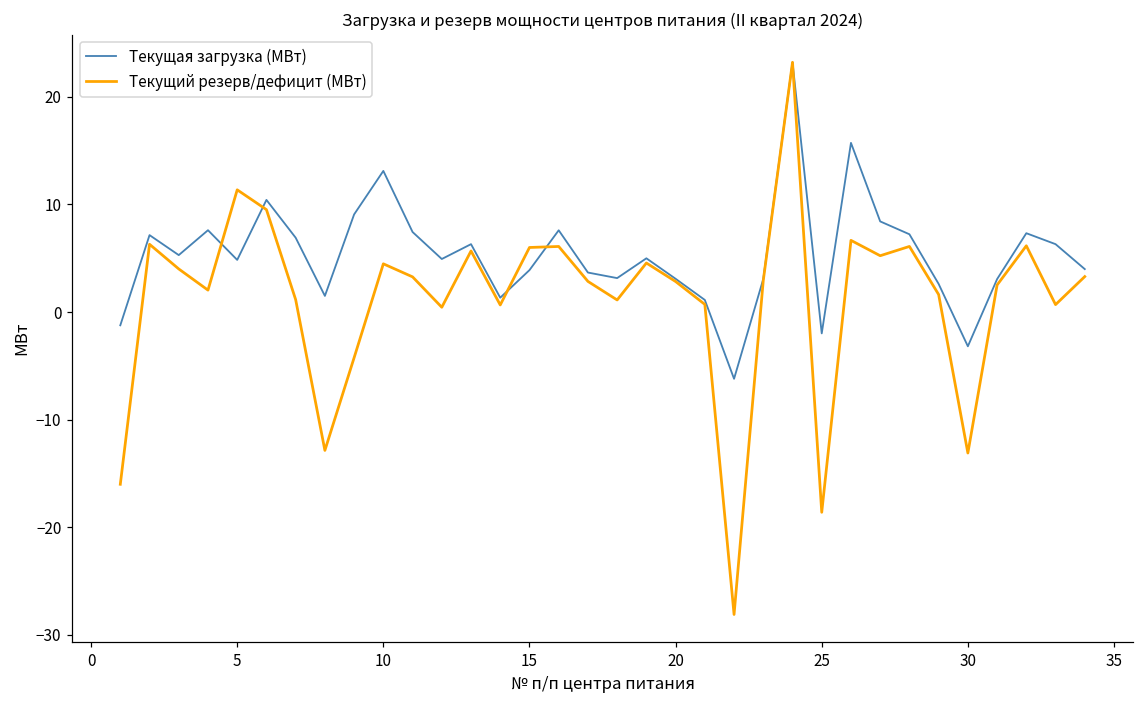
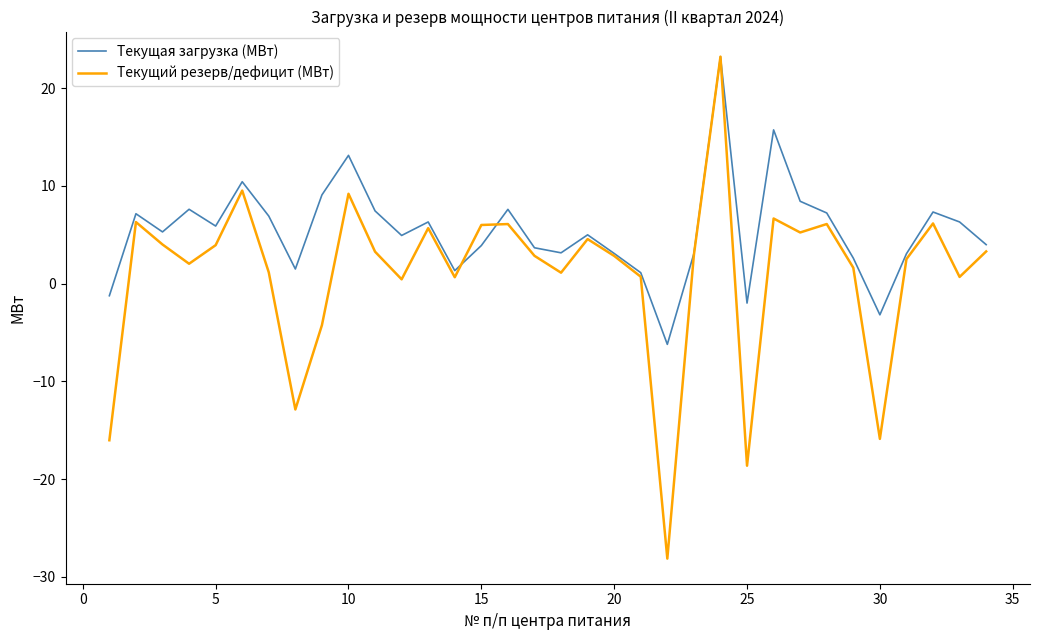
Текущая загрузка (МВт), 5: 5 -> 6
Текущий резерв/дефицит (МВт), 5: 11 -> 4
Текущий резерв/дефицит (МВт), 10: 4 -> 9
Текущий резерв/дефицит (МВт), 30: -13 -> -16
